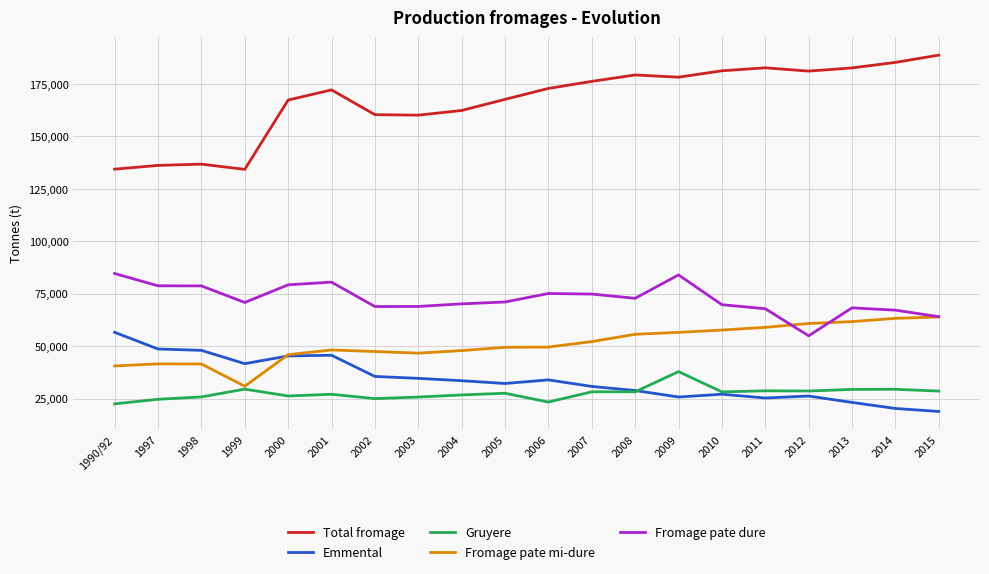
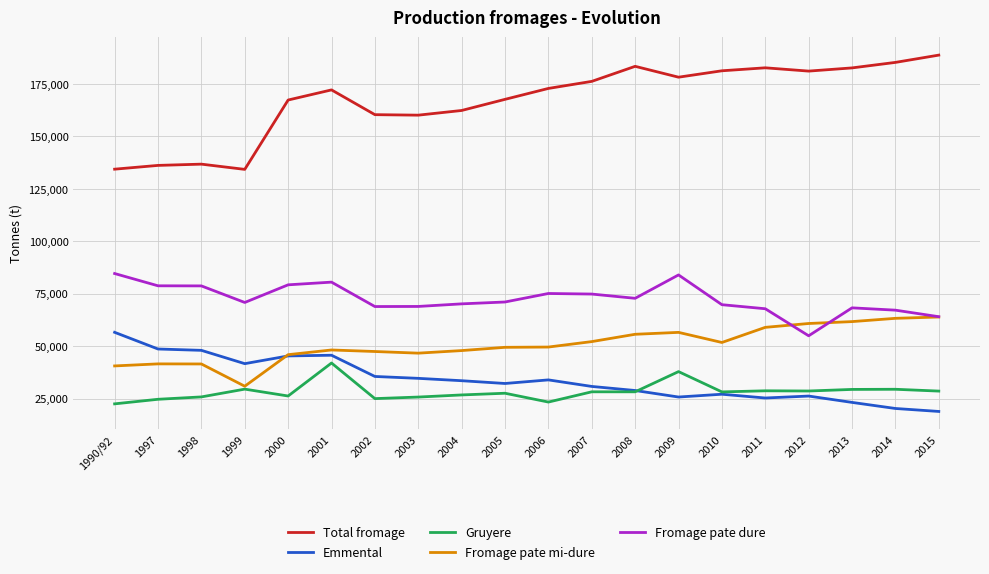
Gruyere, 2001: 27,000 -> 42,000
Total fromage, 2008: 179,000 -> 183,000
Fromage pate mi-dure, 2010: 58,000 -> 52,000
